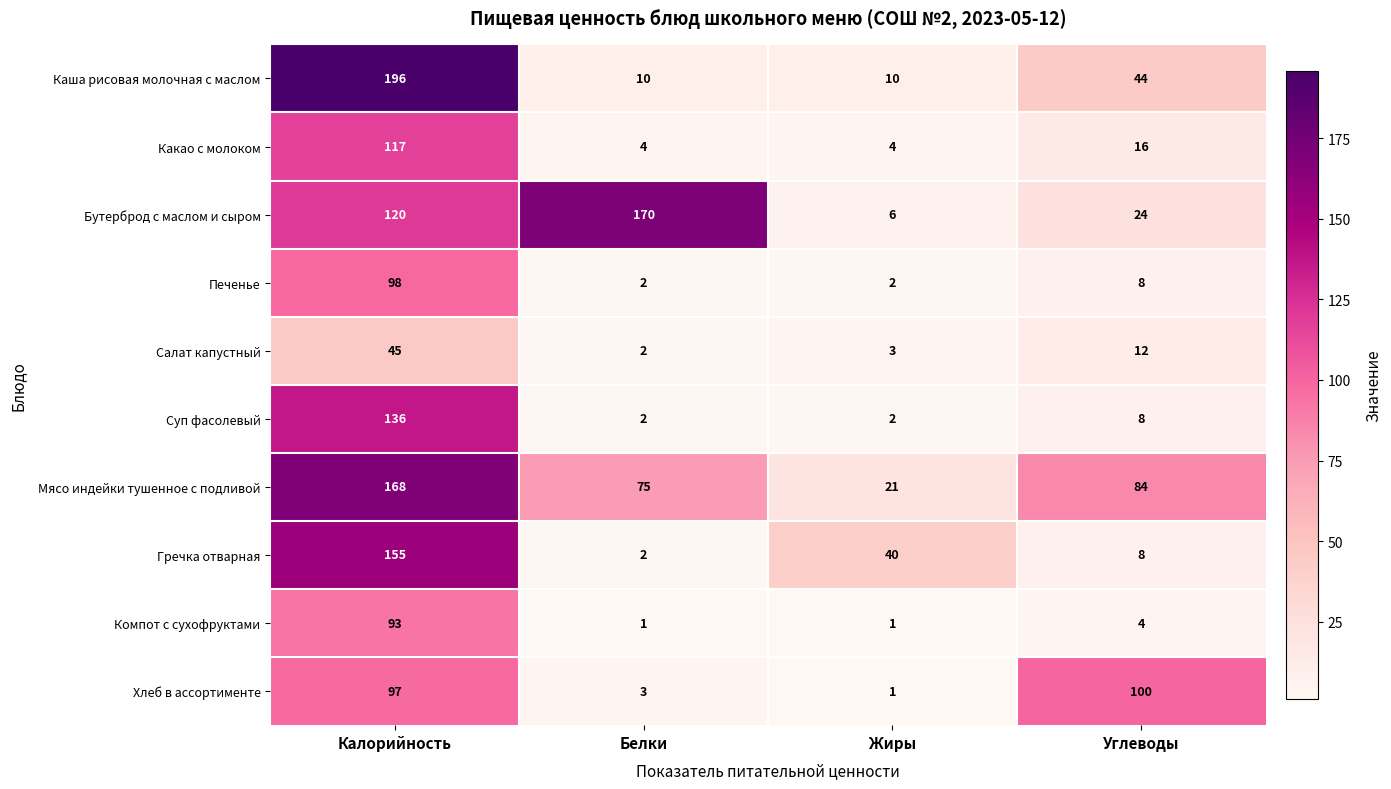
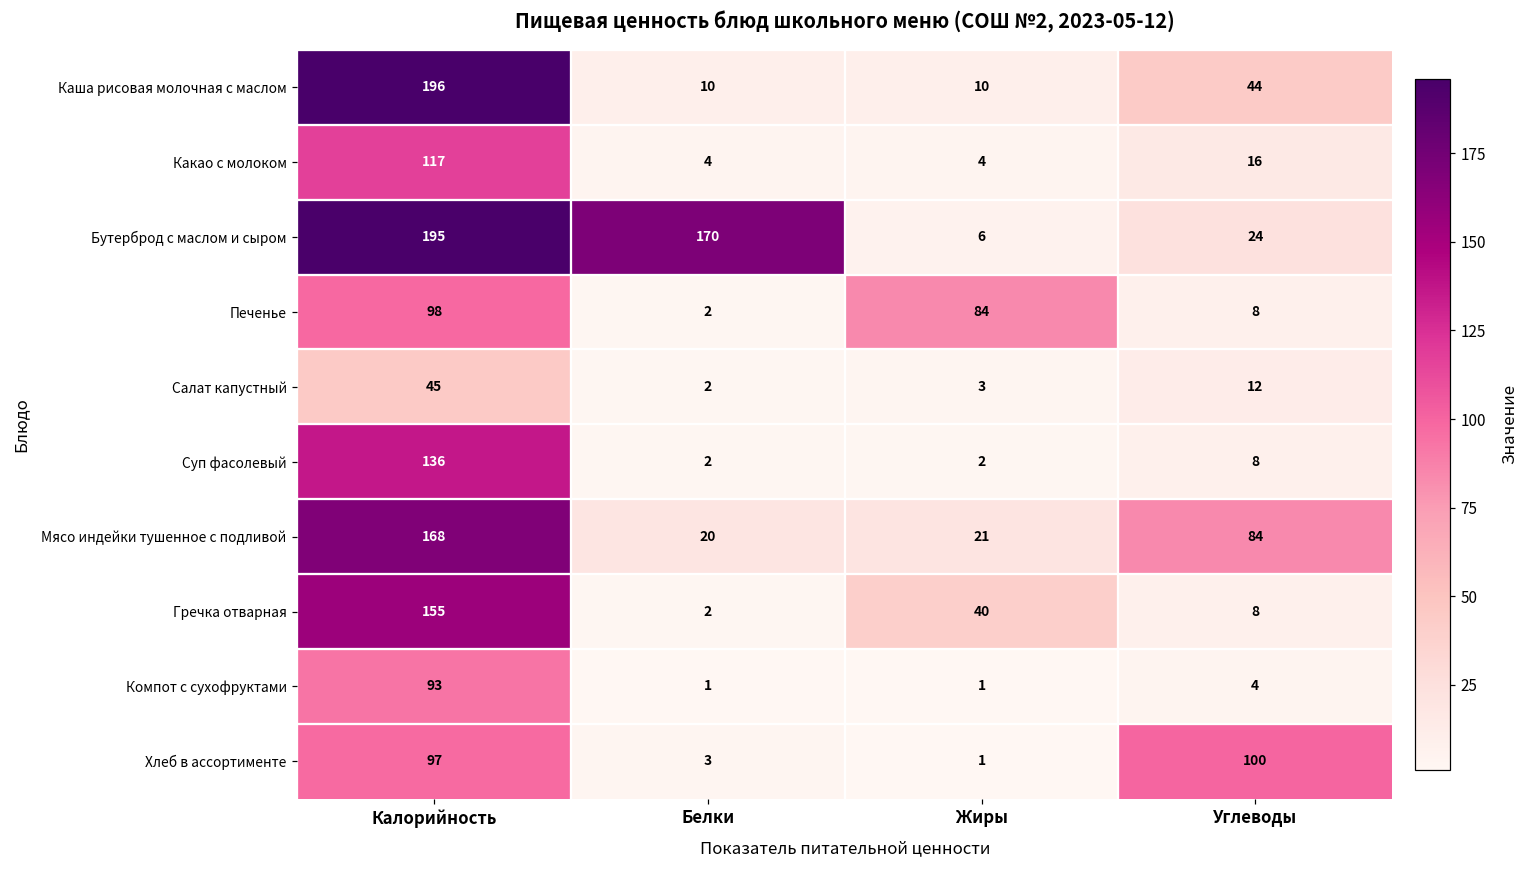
Бутерброд с маслом и сыром, Калорийность: 120 -> 195
Печенье, Жиры: 2 -> 84
Мясо индейки тушенное с подливой, Белки: 75 -> 20
